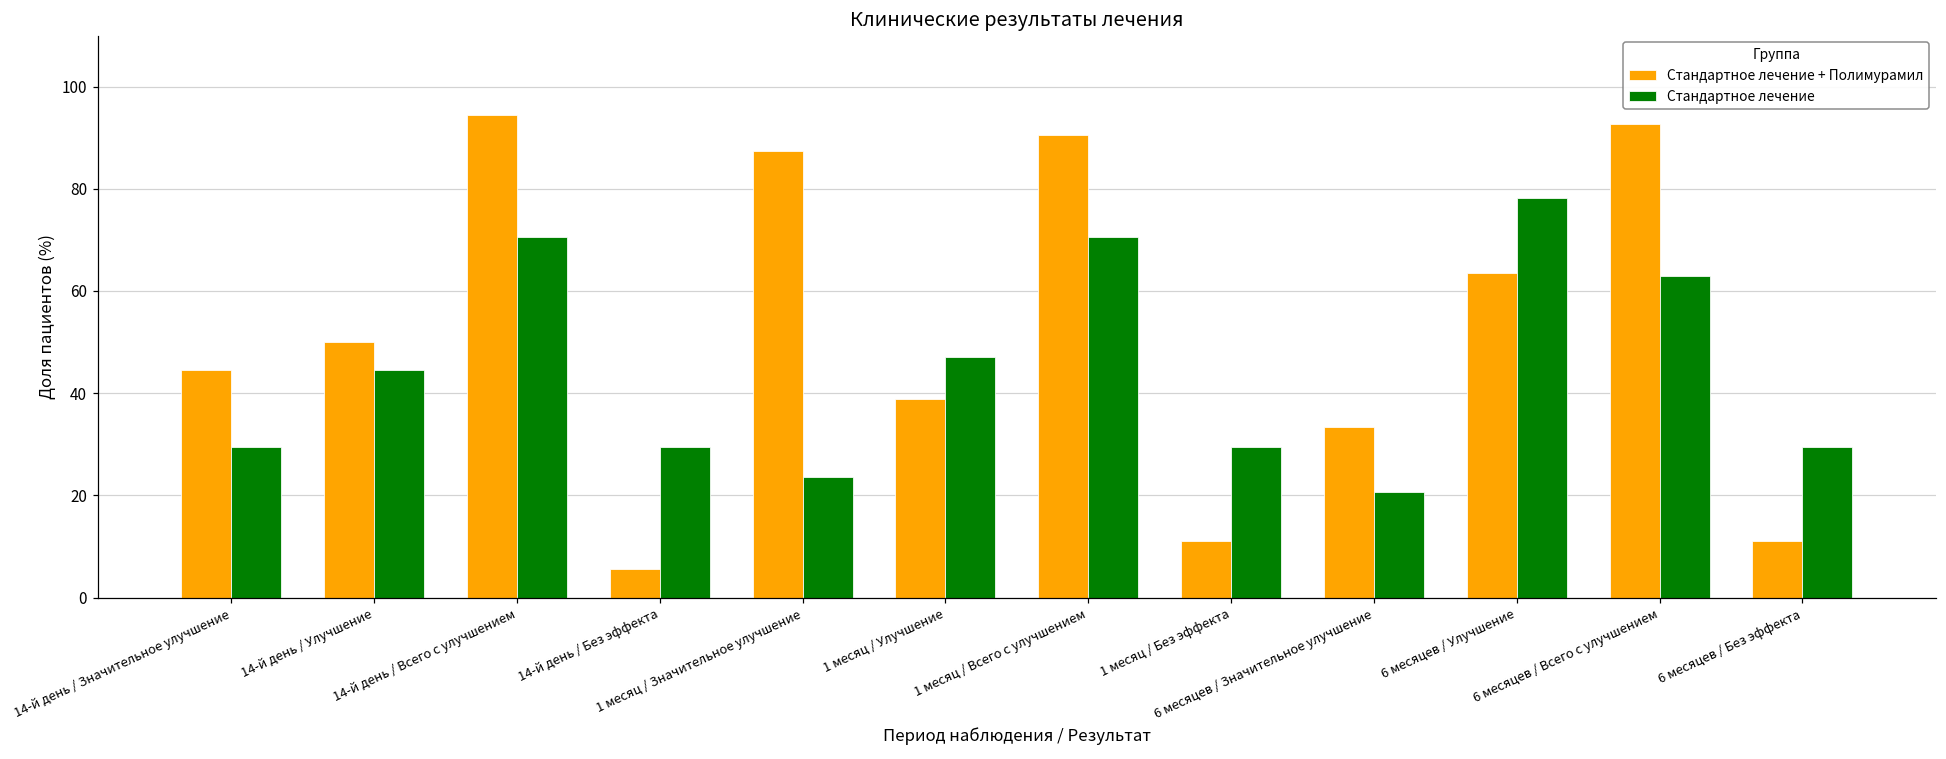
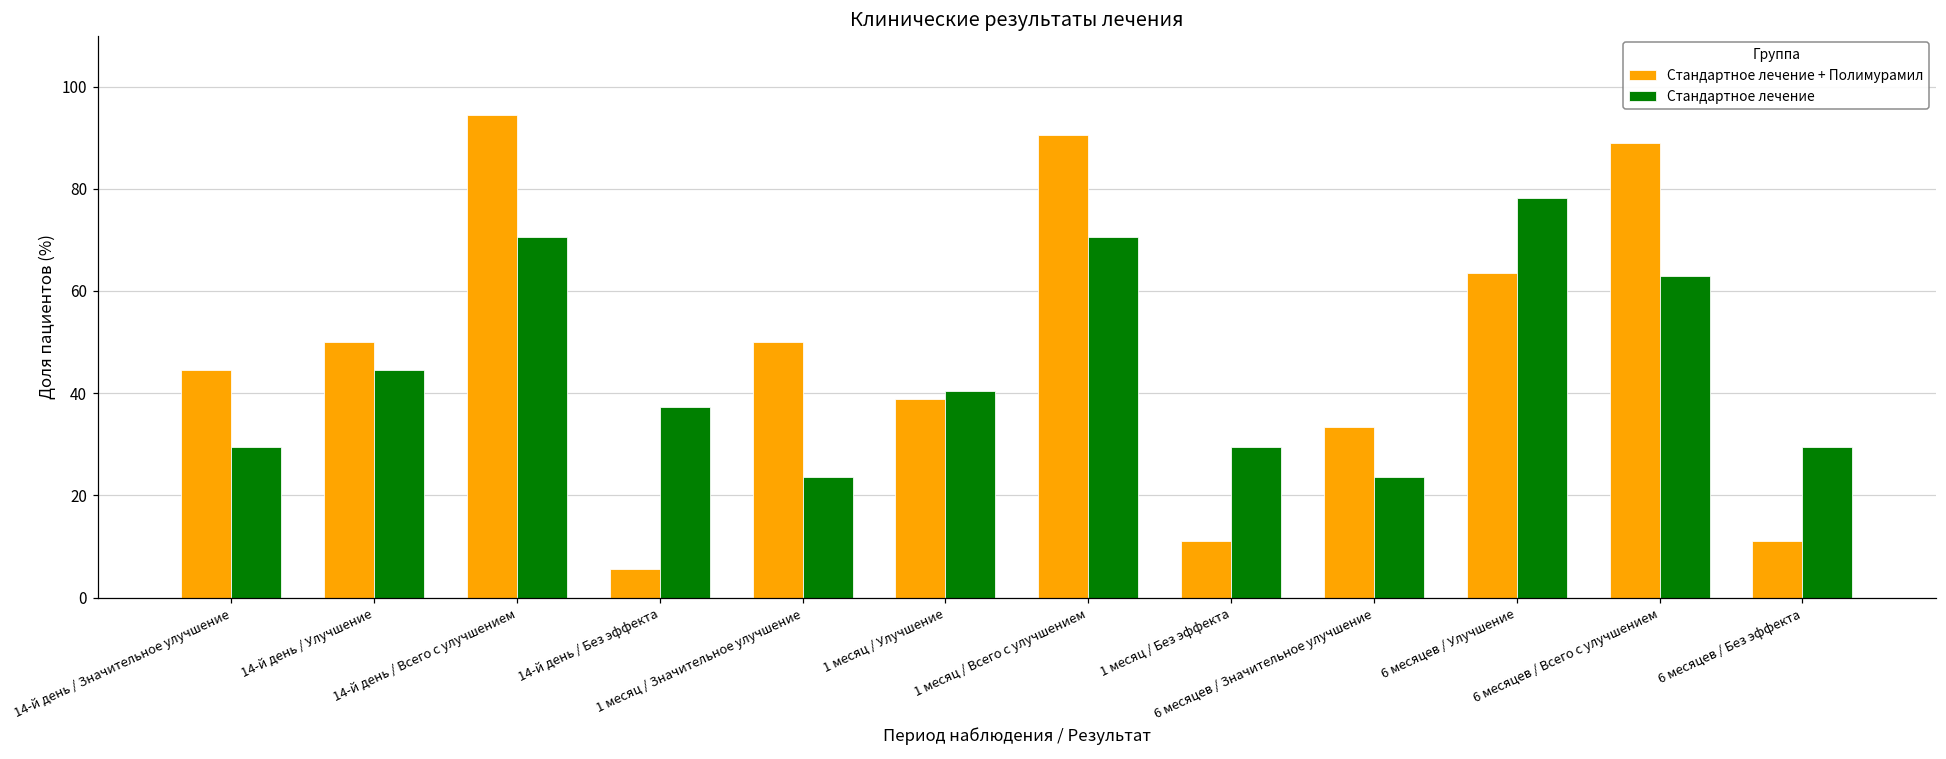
Стандартное лечение, 14-й день / Без эффекта: 29 -> 37
Стандартное лечение + Полимурамил, 1 месяц / Значительное улучшение: 88 -> 50
Стандартное лечение, 1 месяц / Улучшение: 47 -> 40
Стандартное лечение, 6 месяцев / Значительное улучшение: 21 -> 24
Стандартное лечение + Полимурамил, 6 месяцев / Всего с улучшением: 93 -> 89
